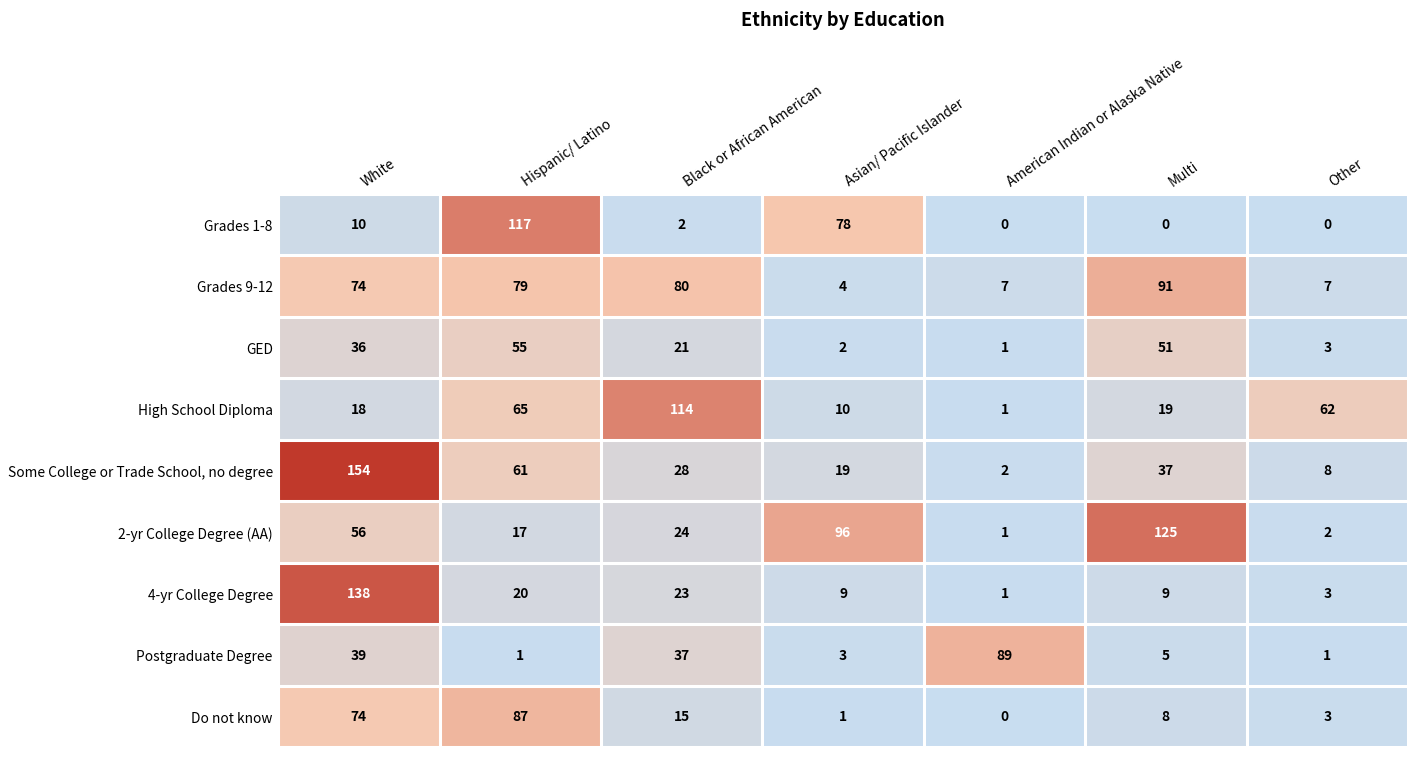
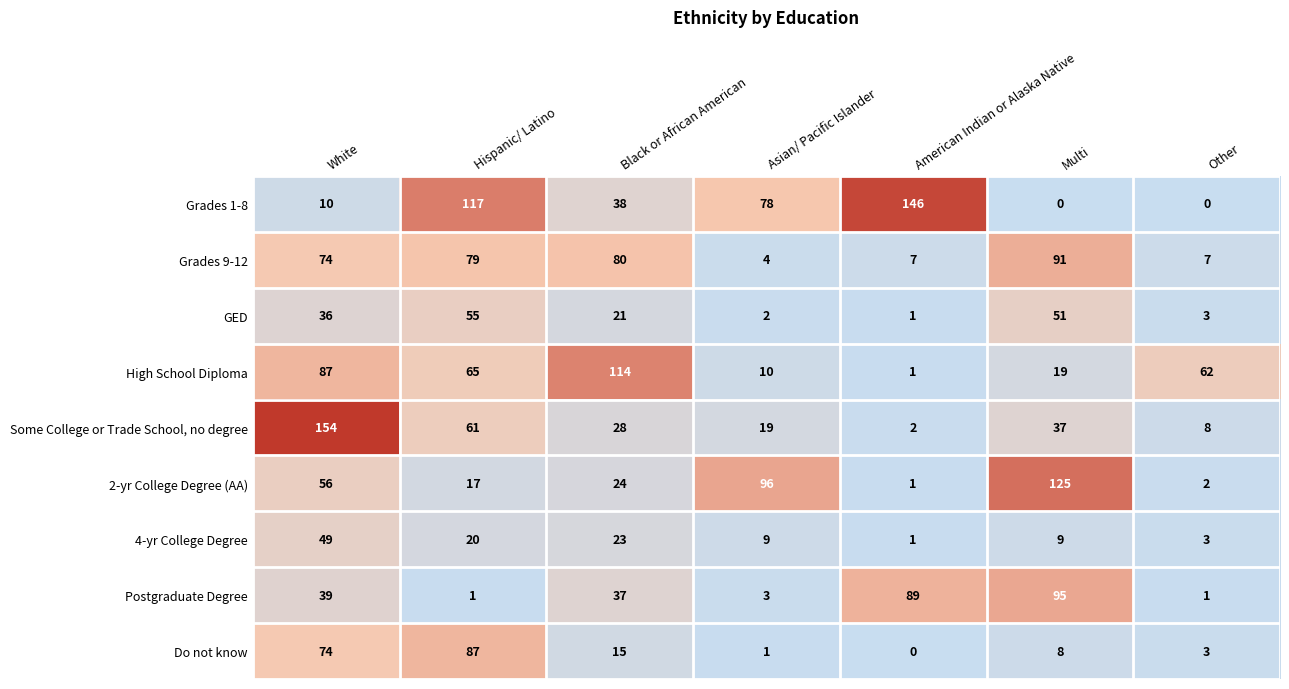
Grades 1-8, Black or African American: 2 -> 38
Grades 1-8, American Indian or Alaska Native: 0 -> 146
High School Diploma, White: 18 -> 87
4-yr College Degree, White: 138 -> 49
Postgraduate Degree, Multi: 5 -> 95
